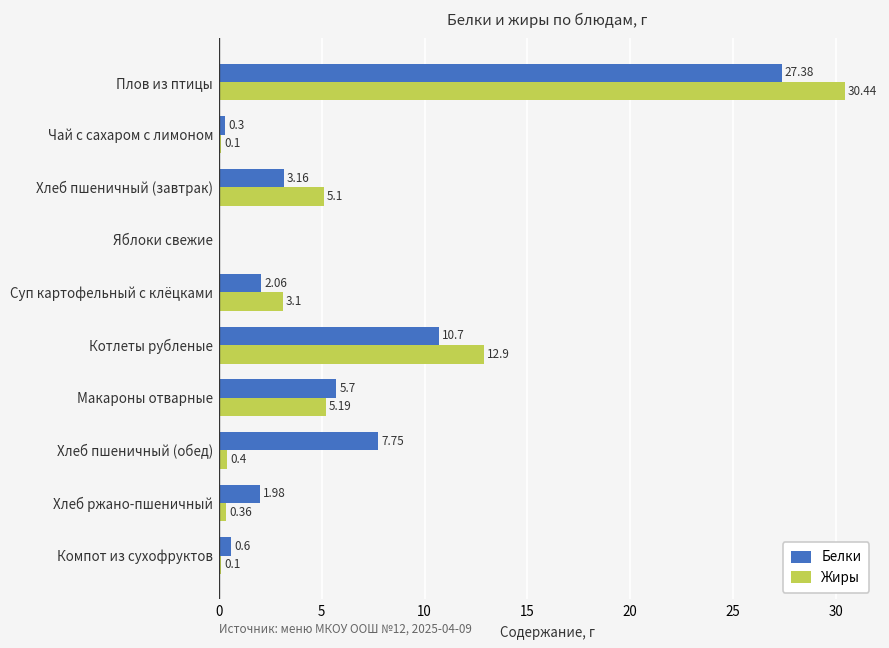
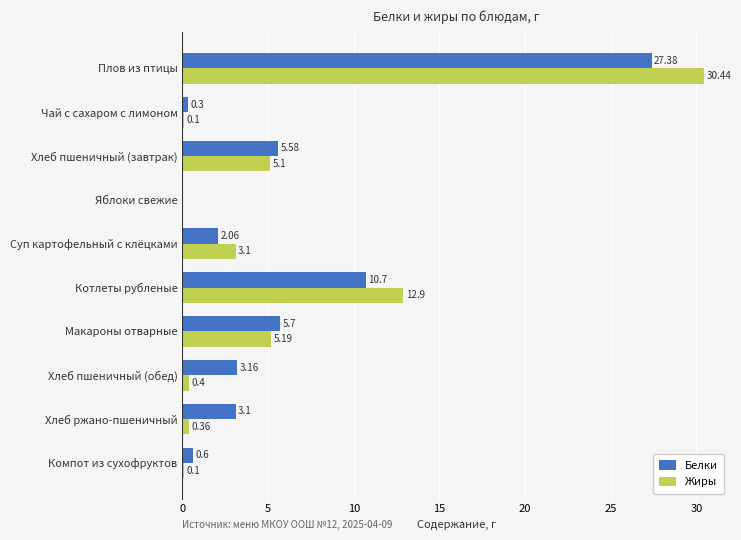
Белки, Хлеб пшеничный (завтрак): 3.16 -> 5.58
Белки, Хлеб пшеничный (обед): 7.75 -> 3.16
Белки, Хлеб ржано-пшеничный: 1.98 -> 3.1
